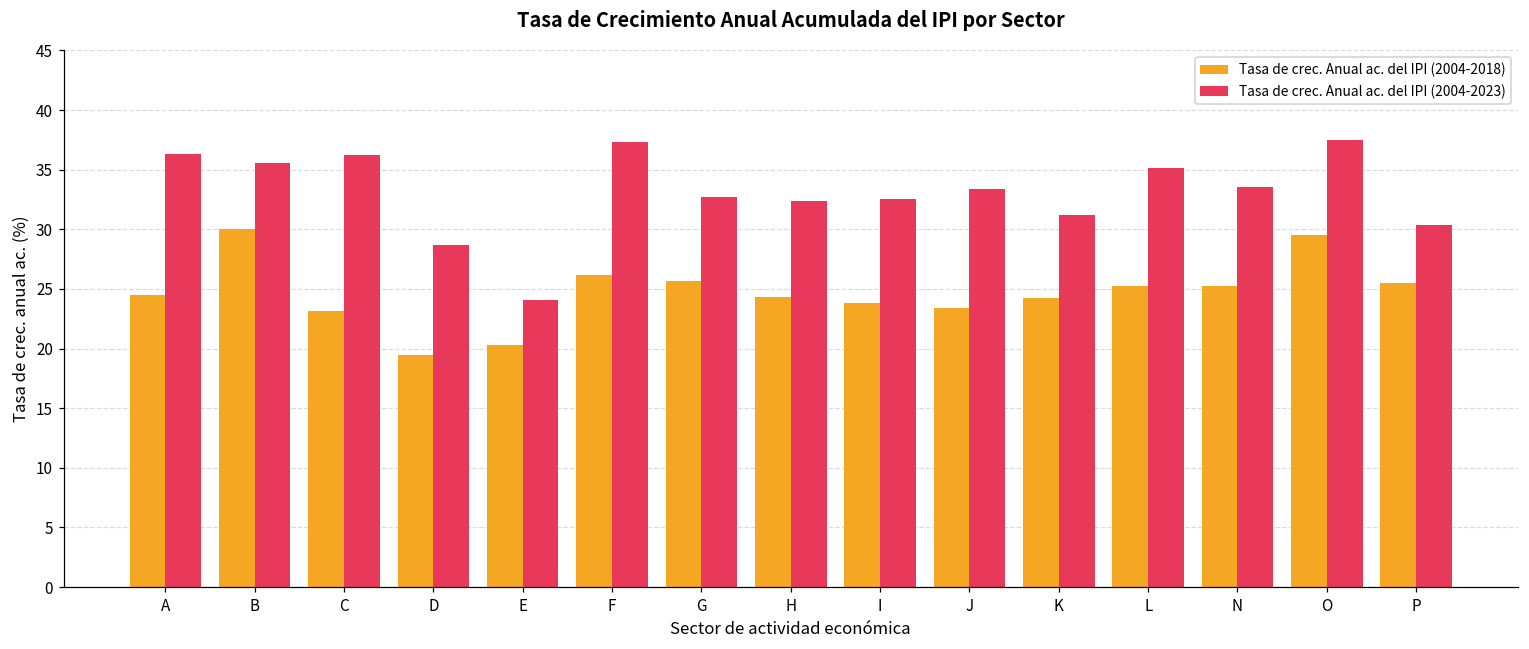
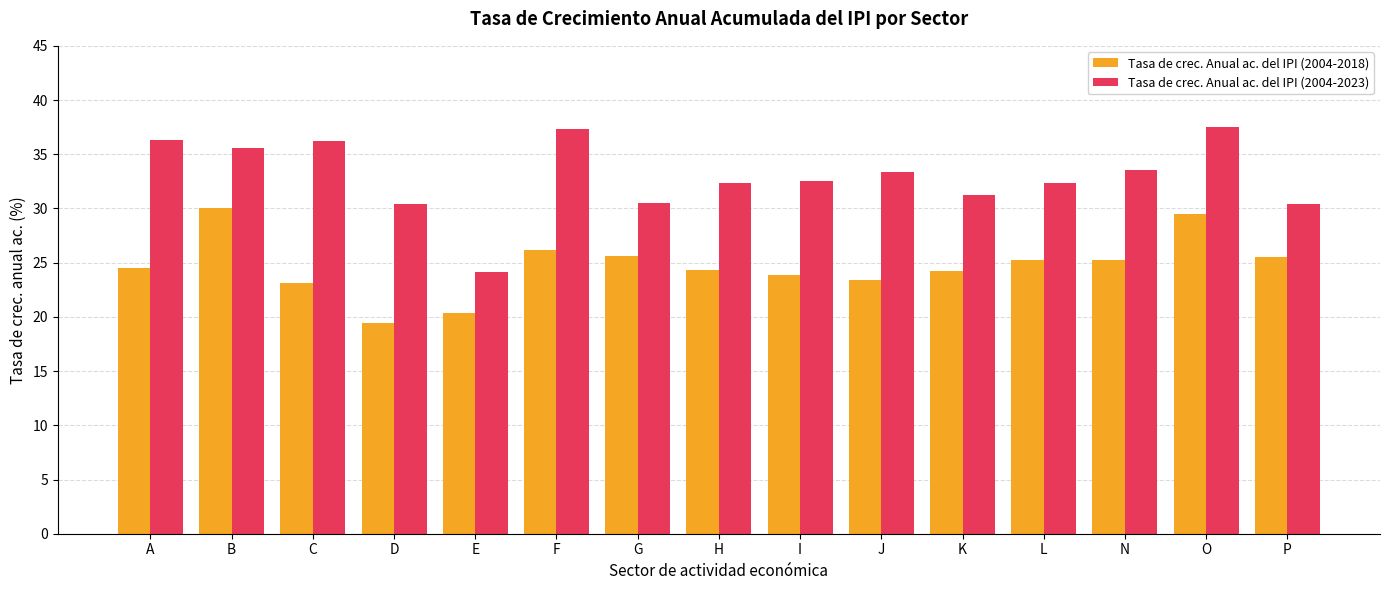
Tasa de crec. Anual ac. del IPI (2004-2023), D: 28.7 -> 30.4
Tasa de crec. Anual ac. del IPI (2004-2023), G: 32.7 -> 30.5
Tasa de crec. Anual ac. del IPI (2004-2023), L: 35.1 -> 32.4
